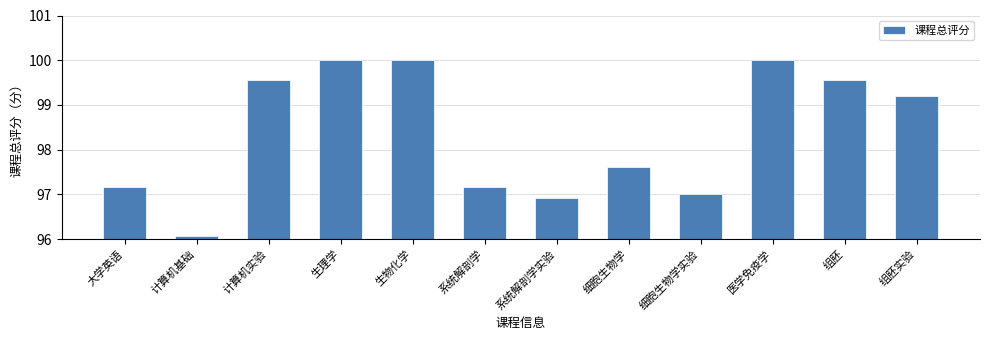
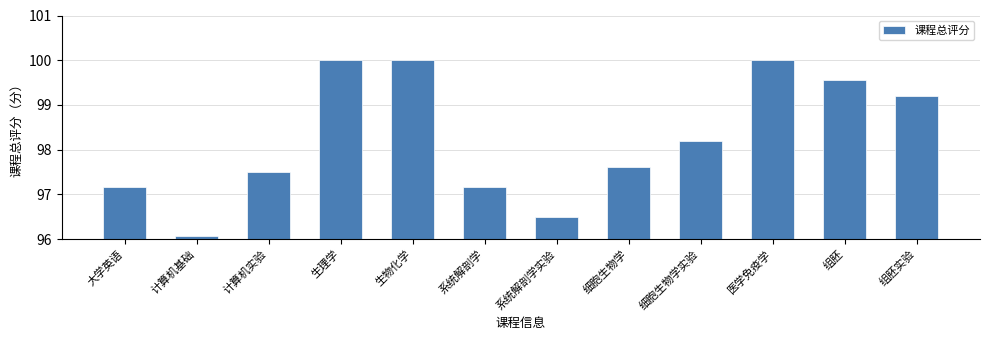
计算机实验: 99.6 -> 97.5
系统解剖学实验: 96.9 -> 96.5
细胞生物学实验: 97.0 -> 98.2
